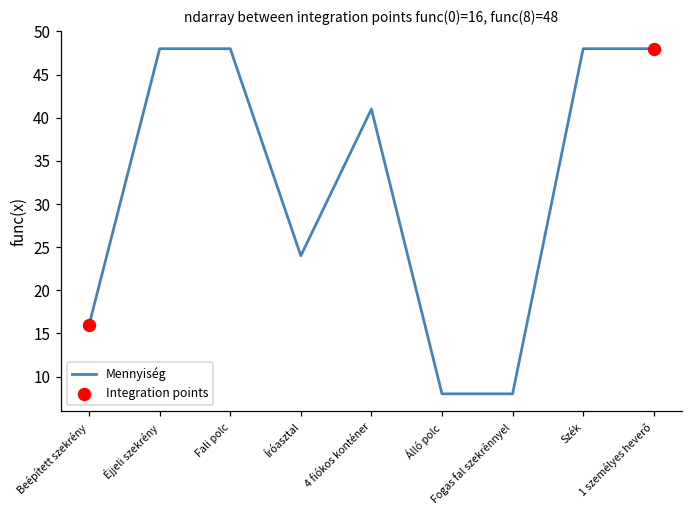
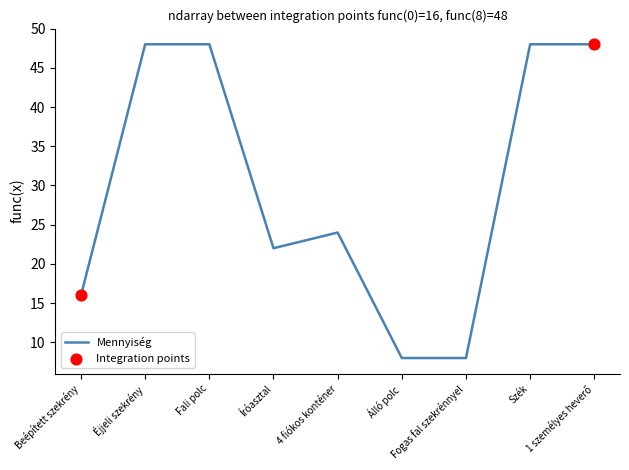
Mennyiség, Íróasztal: 24 -> 22
Mennyiség, 4 fiókos konténer: 41 -> 24
